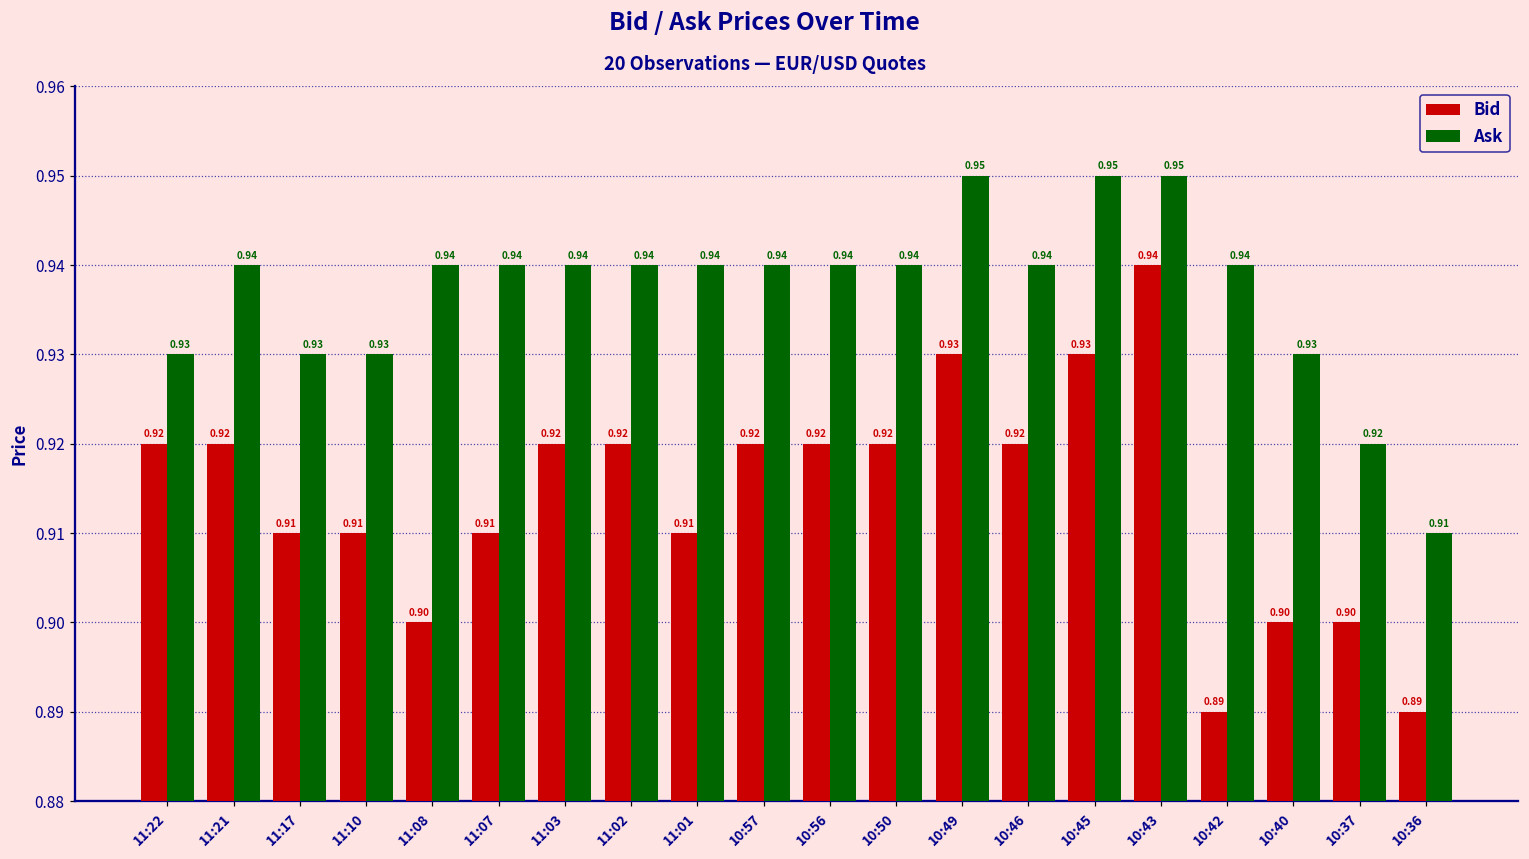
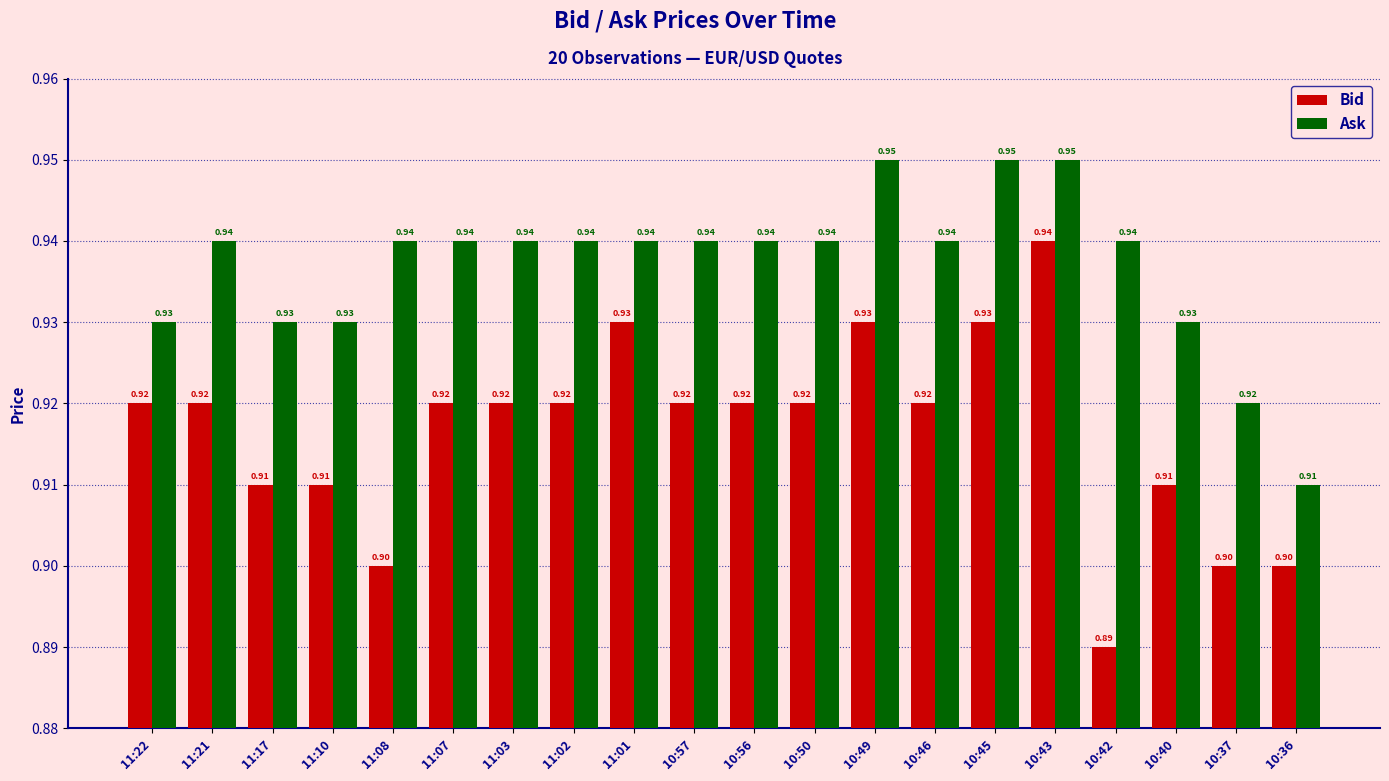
Bid, 11:07: 0.91 -> 0.92
Bid, 11:01: 0.91 -> 0.93
Bid, 10:40: 0.90 -> 0.91
Bid, 10:36: 0.89 -> 0.90
